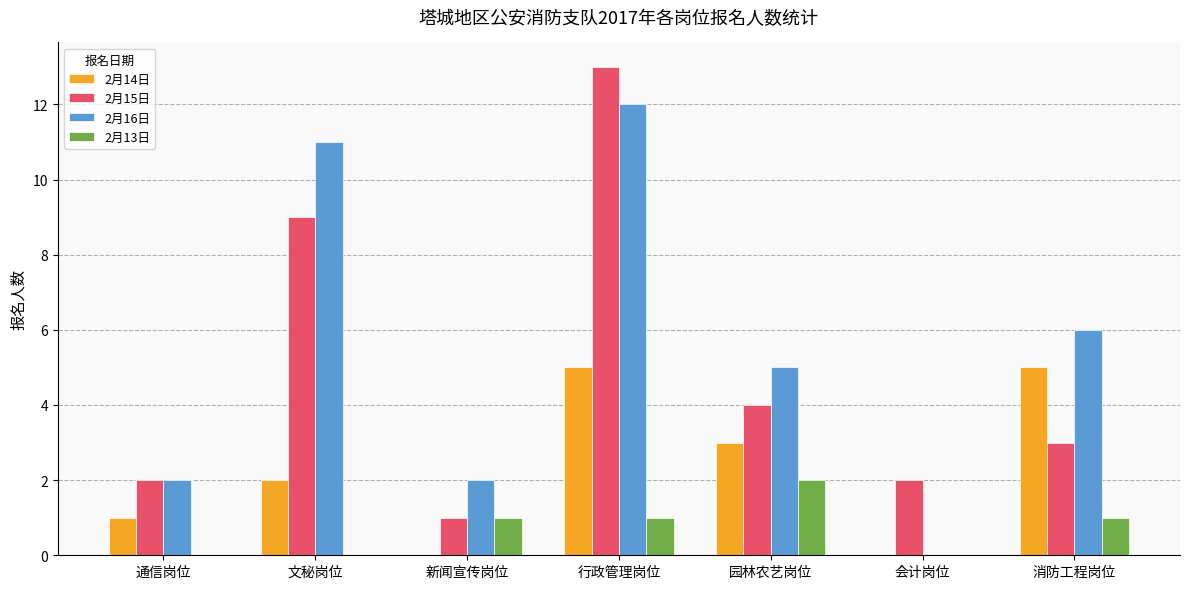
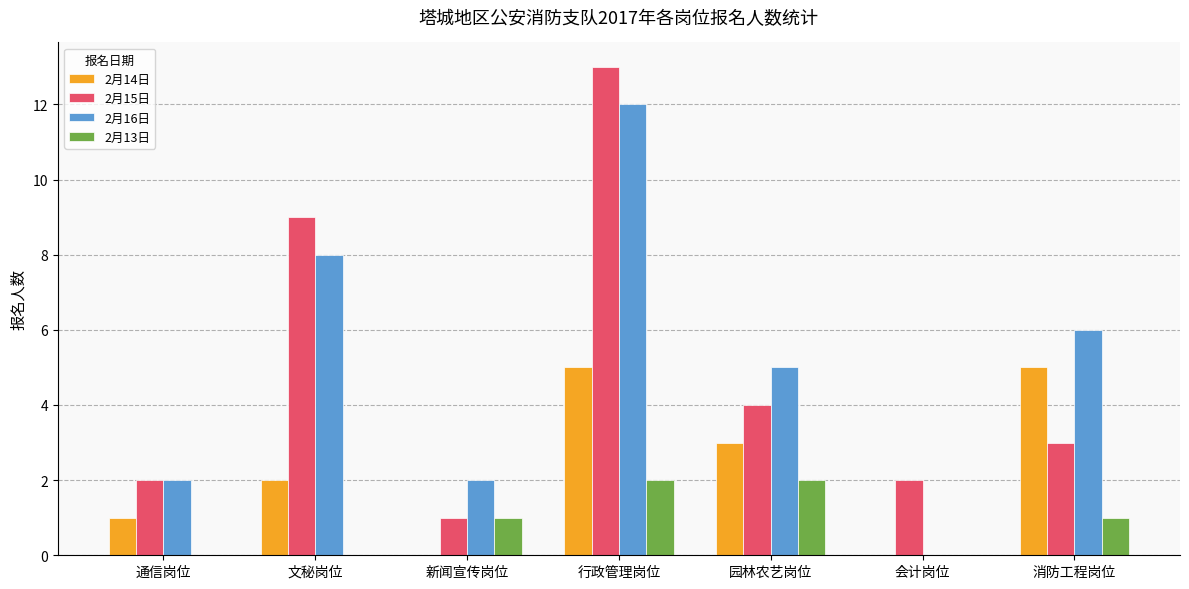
2月16日, 文秘岗位: 11 -> 8
2月13日, 行政管理岗位: 1 -> 2
